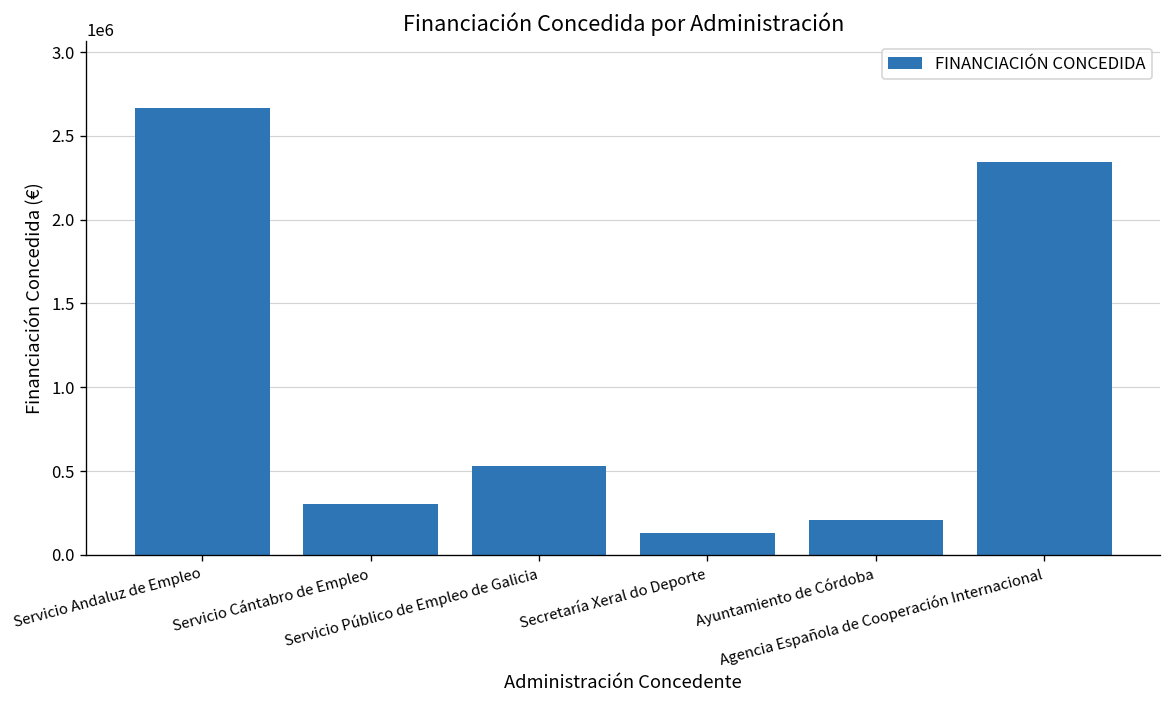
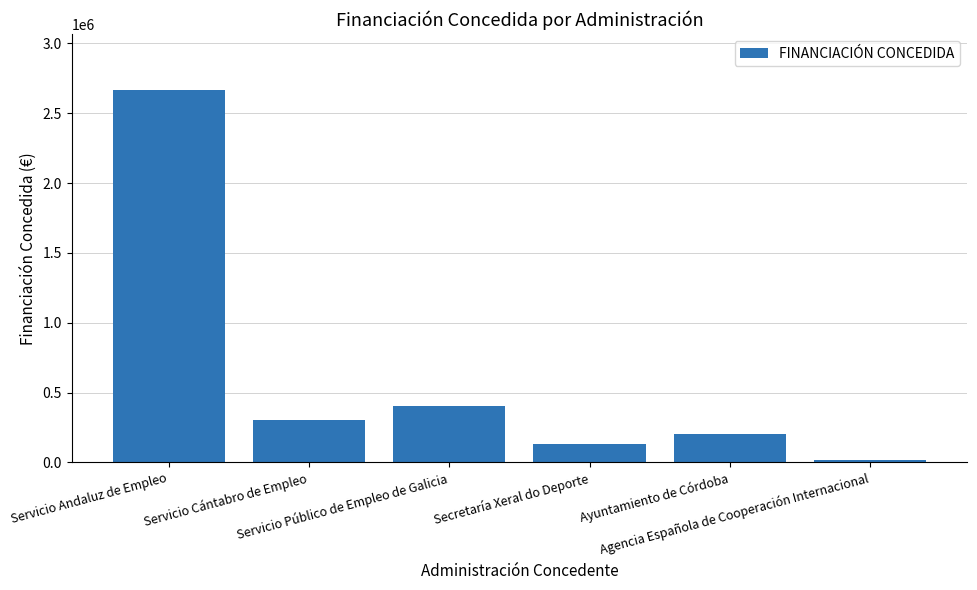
Servicio Público de Empleo de Galicia: 530000 -> 400000
Agencia Española de Cooperación Internacional: 2350000 -> 20000
